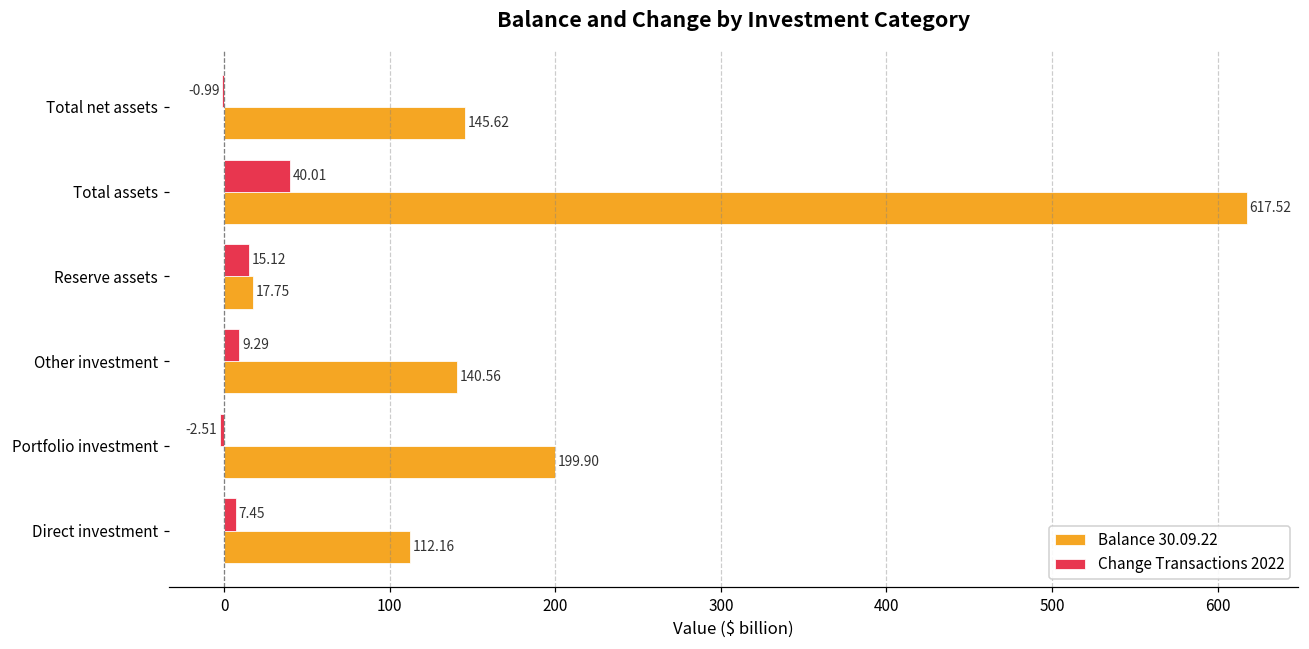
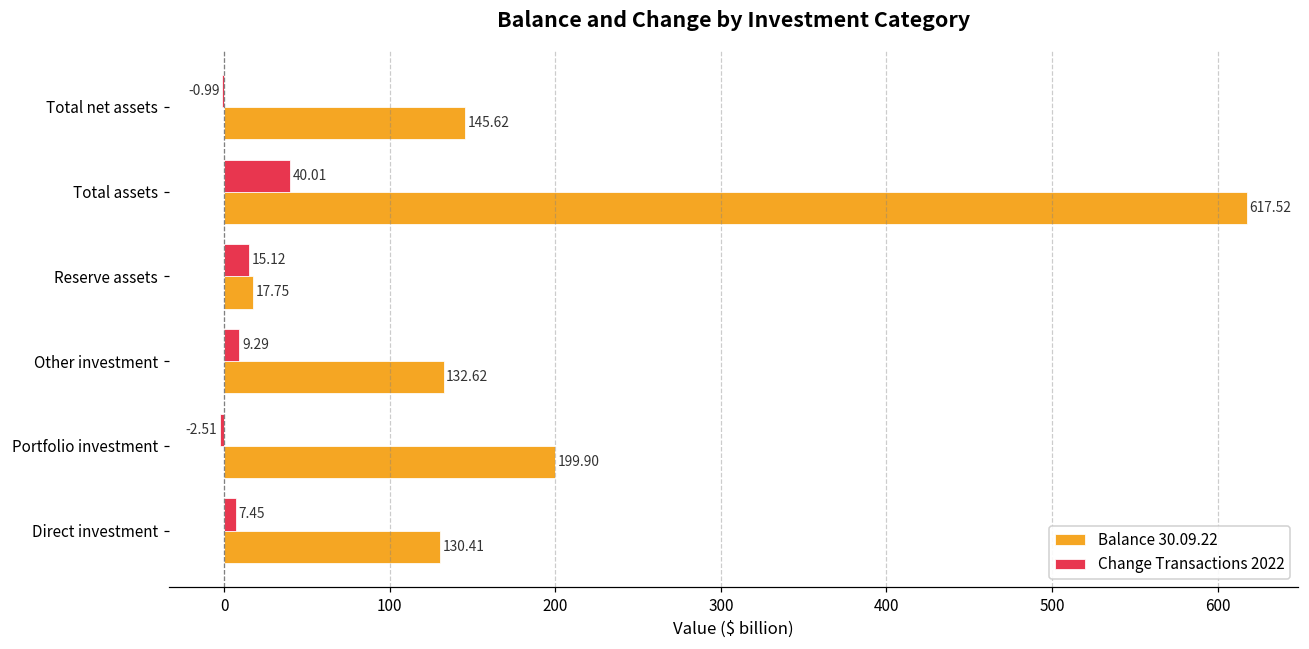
Balance 30.09.22, Other investment: 140.56 -> 132.62
Balance 30.09.22, Direct investment: 112.16 -> 130.41
